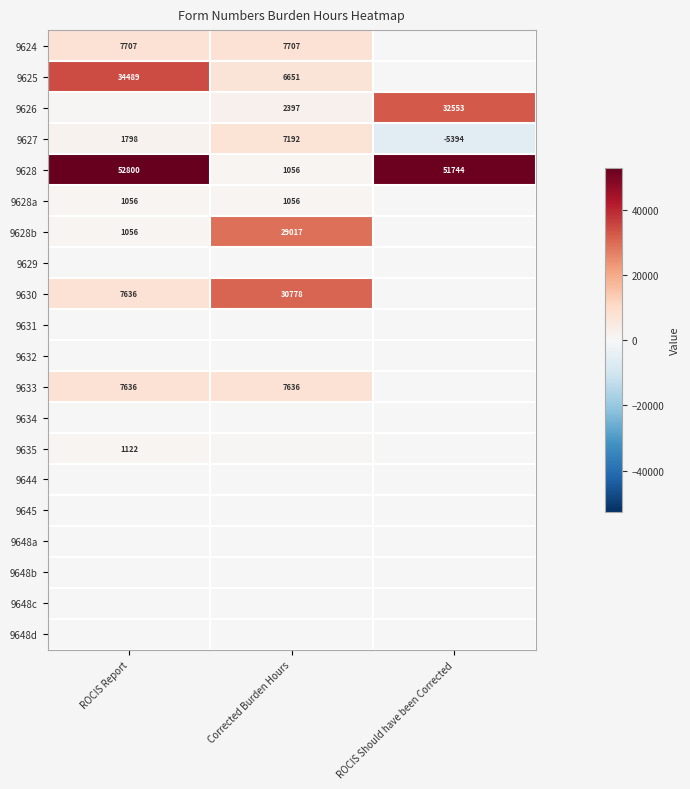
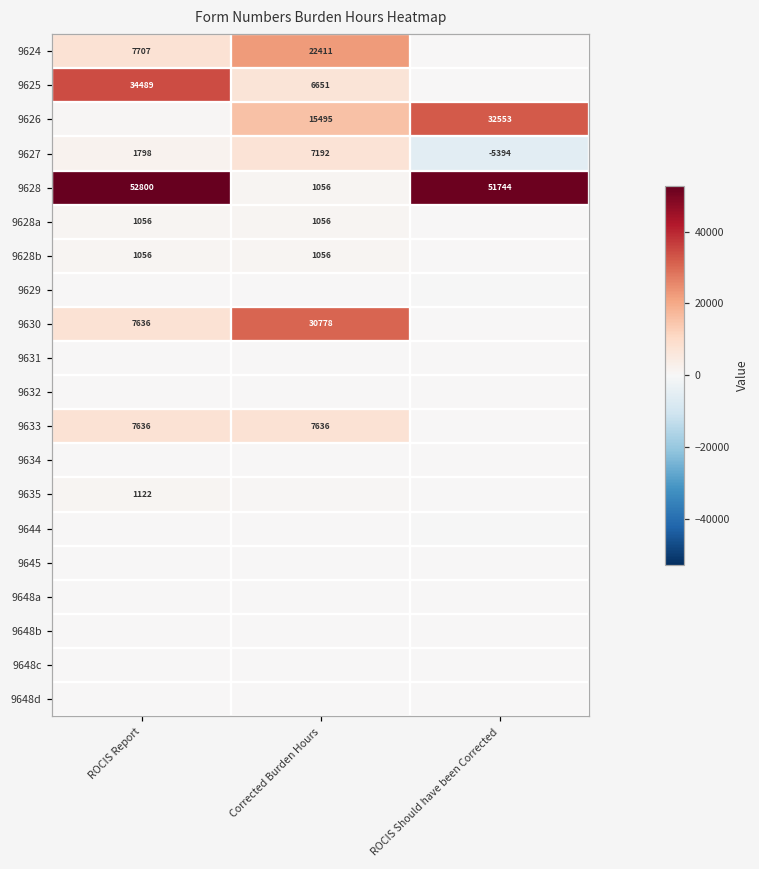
9624, Corrected Burden Hours: 7707 -> 22411
9626, Corrected Burden Hours: 2397 -> 15495
9628b, Corrected Burden Hours: 29017 -> 1056
